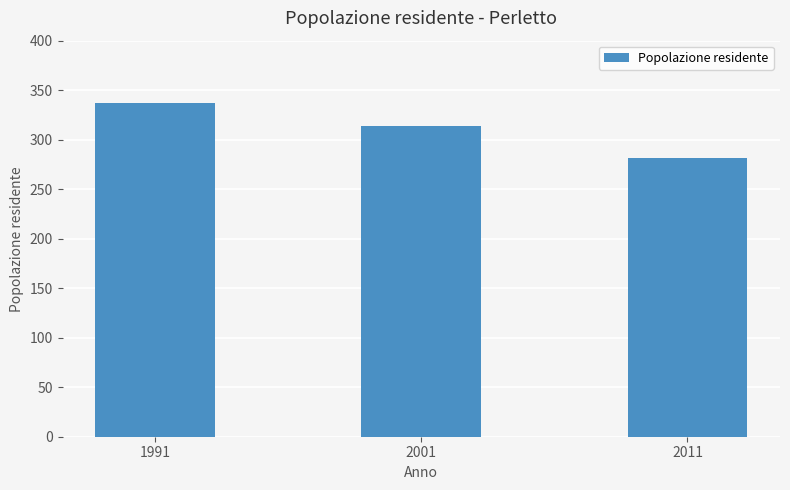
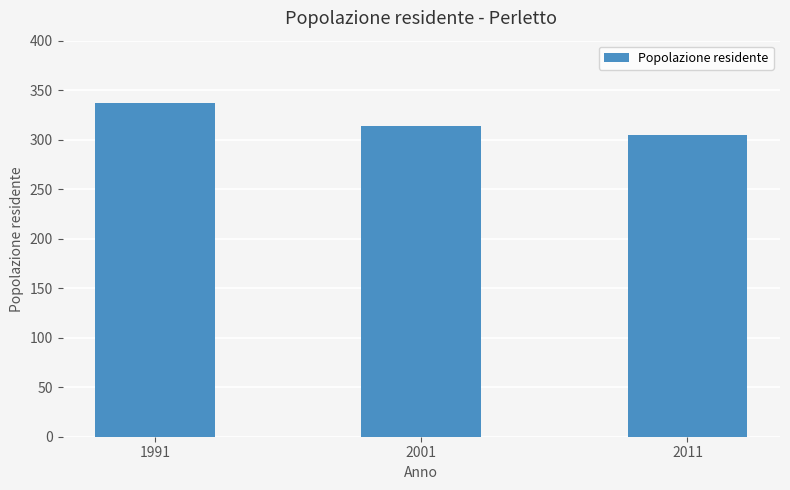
2011: 280 -> 310
